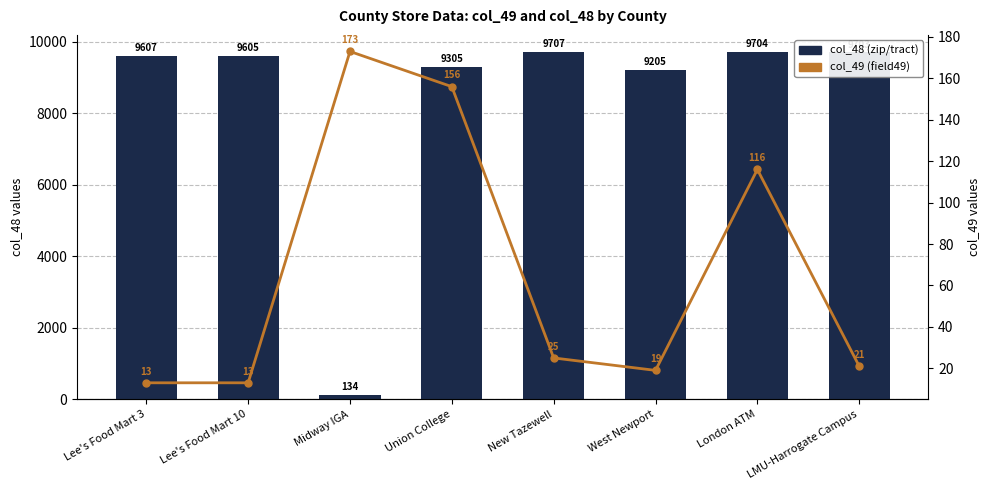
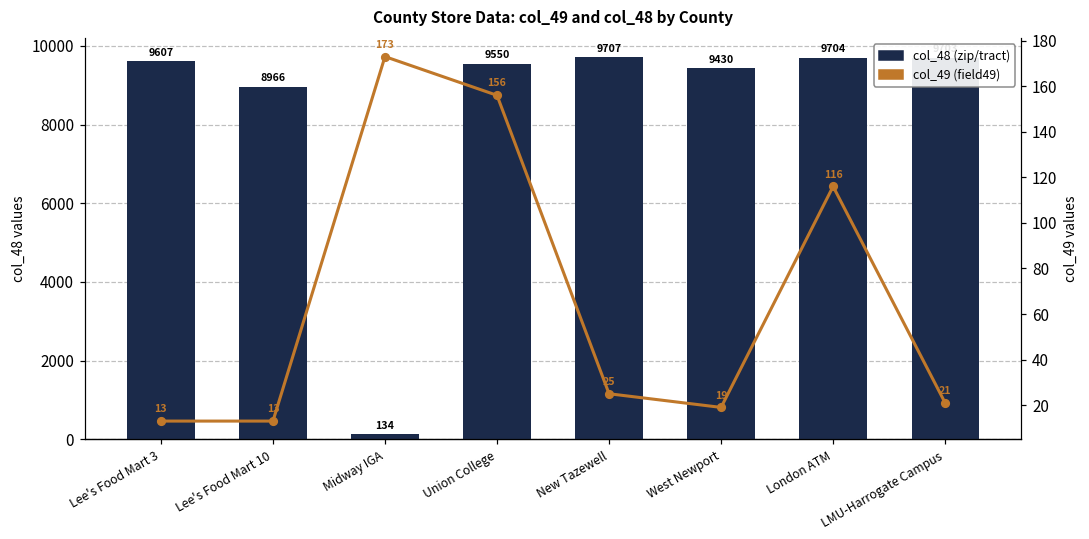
col_48 (zip/tract), Lee's Food Mart 10: 9605 -> 8966
col_48 (zip/tract), Union College: 9305 -> 9550
col_48 (zip/tract), West Newport: 9205 -> 9430
